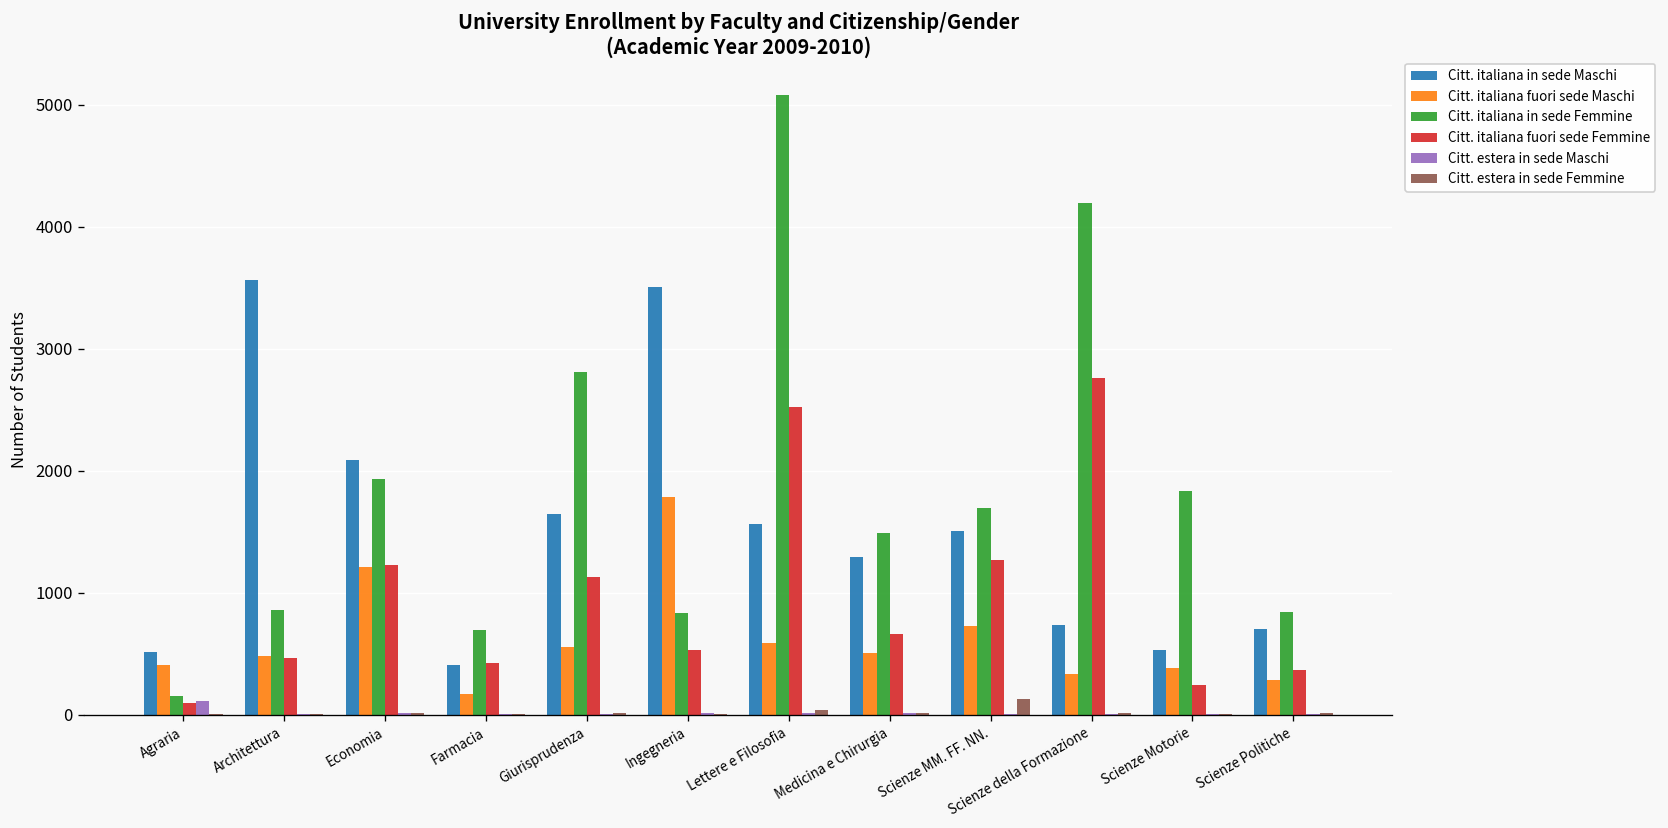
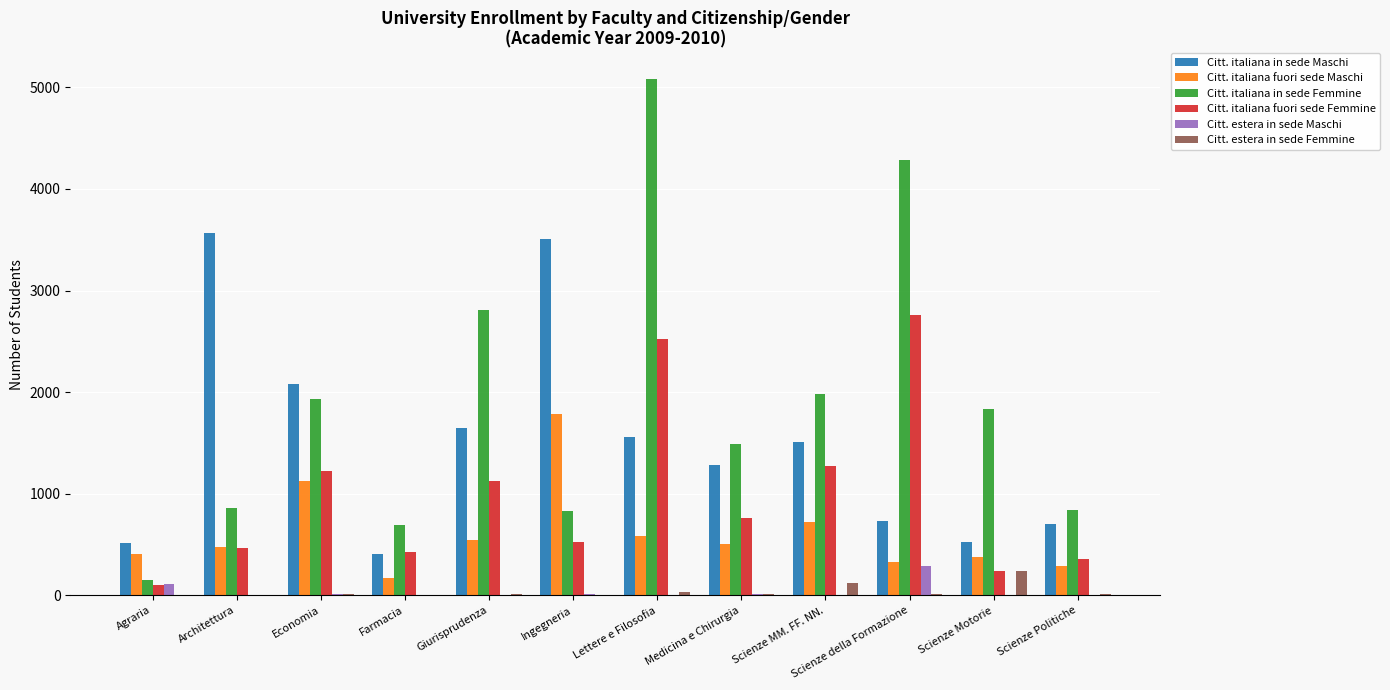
Citt. italiana fuori sede Maschi, Economia: 1210 -> 1130
Citt. italiana fuori sede Femmine, Medicina e Chirurgia: 660 -> 760
Citt. italiana in sede Femmine, Scienze MM. FF. NN.: 1700 -> 1980
Citt. italiana in sede Femmine, Scienze della Formazione: 4200 -> 4280
Citt. estera in sede Maschi, Scienze della Formazione: 0 -> 290
Citt. estera in sede Femmine, Scienze Motorie: 0 -> 240
